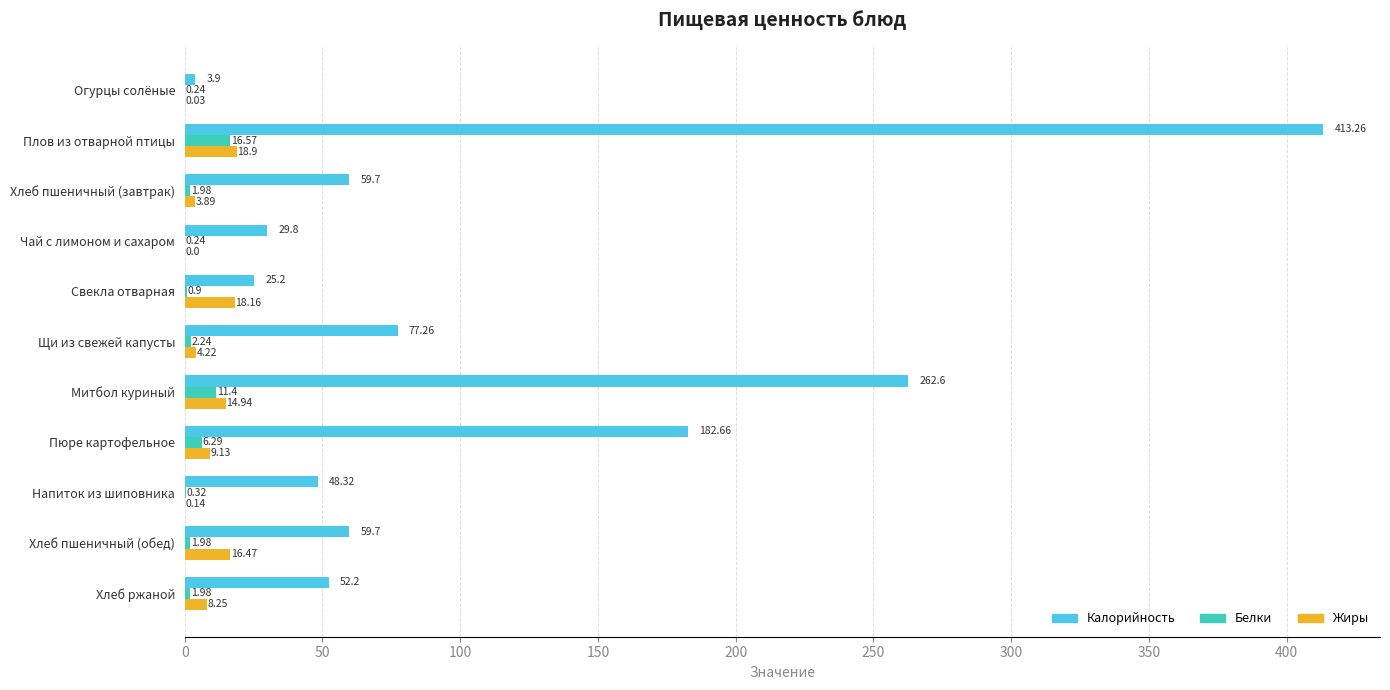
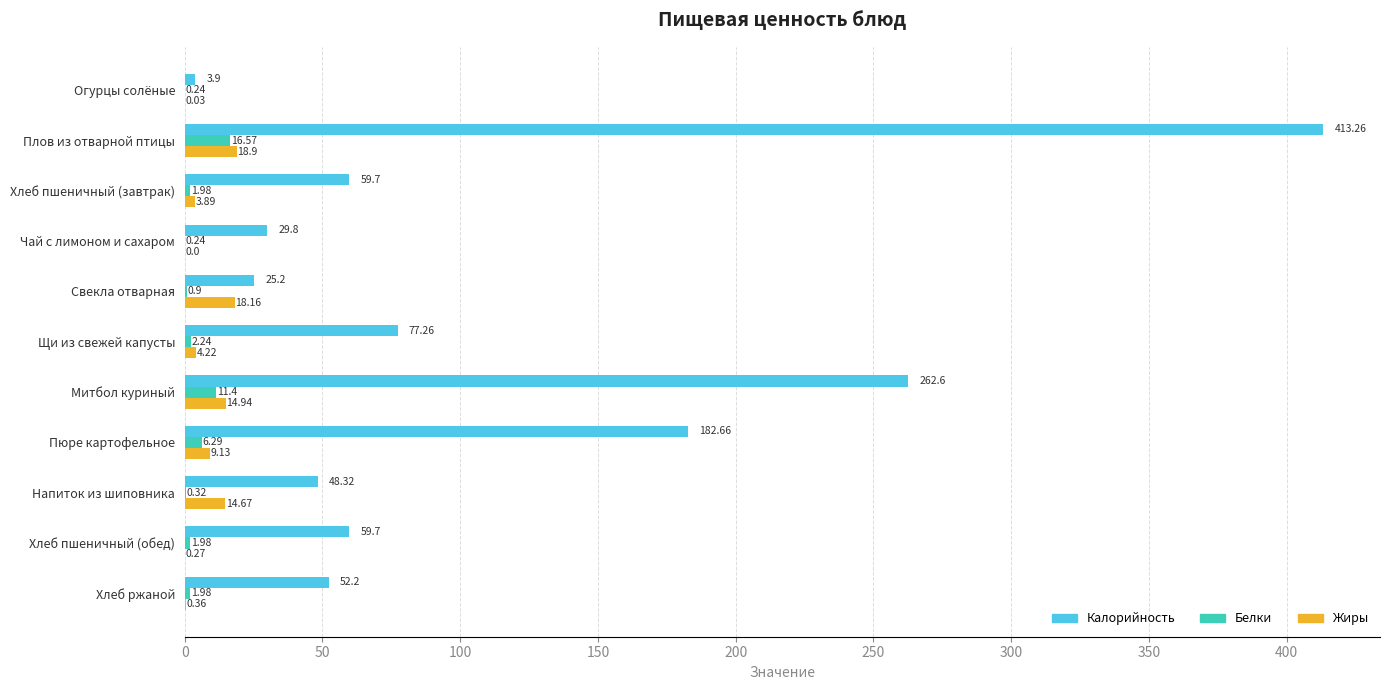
Жиры, Напиток из шиповника: 0.14 -> 14.67
Жиры, Хлеб пшеничный (обед): 16.47 -> 0.27
Жиры, Хлеб ржаной: 8.25 -> 0.36
